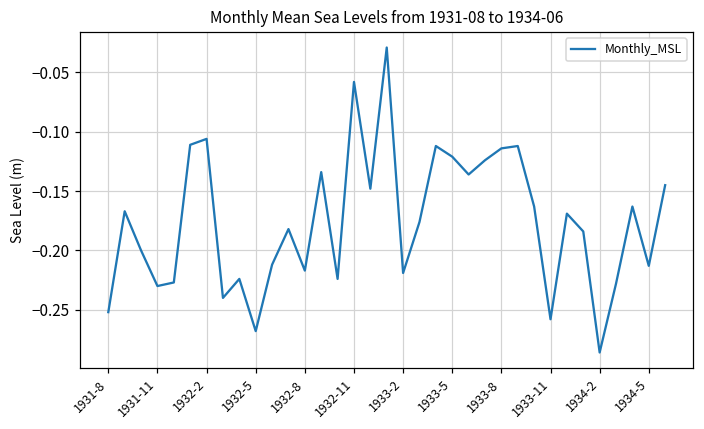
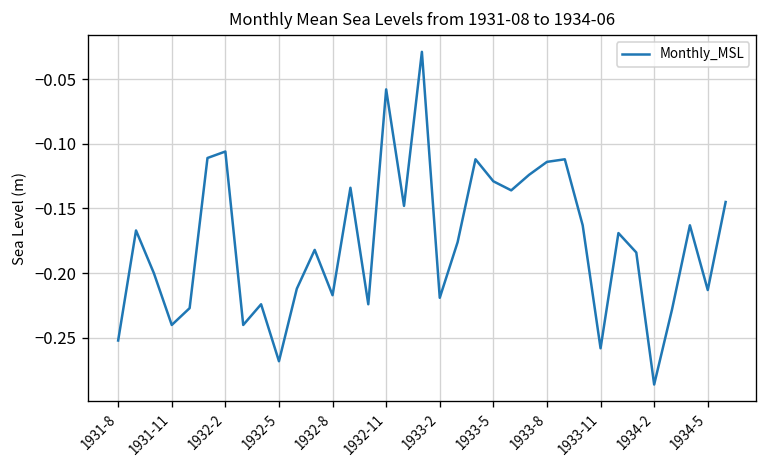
1931-11: -0.23 -> -0.24
1933-5: -0.121 -> -0.129
